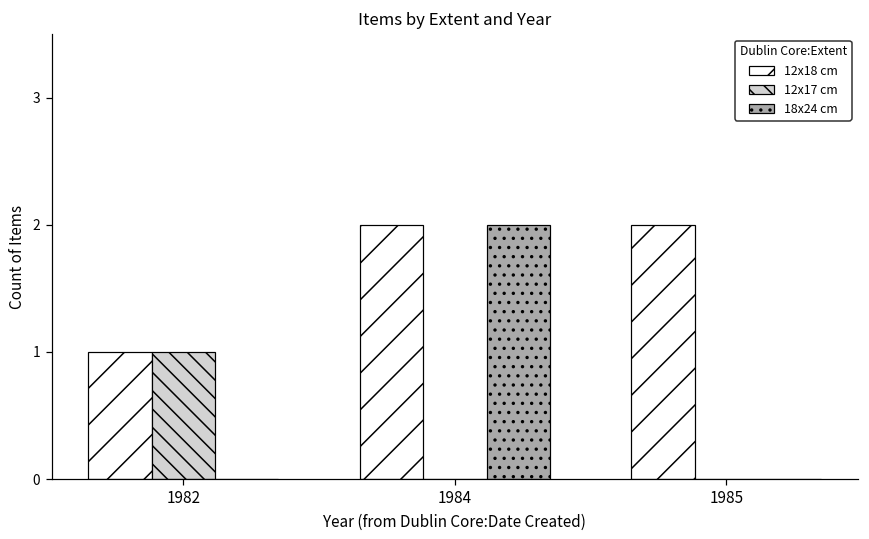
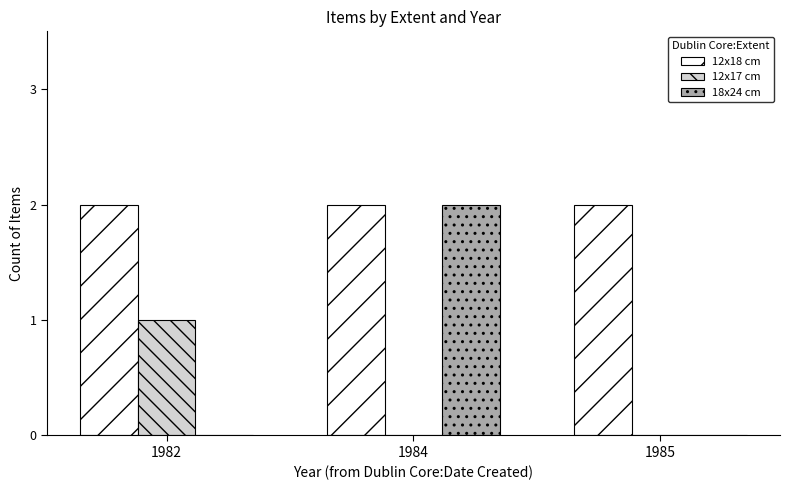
12x18 cm, 1982: 1 -> 2
